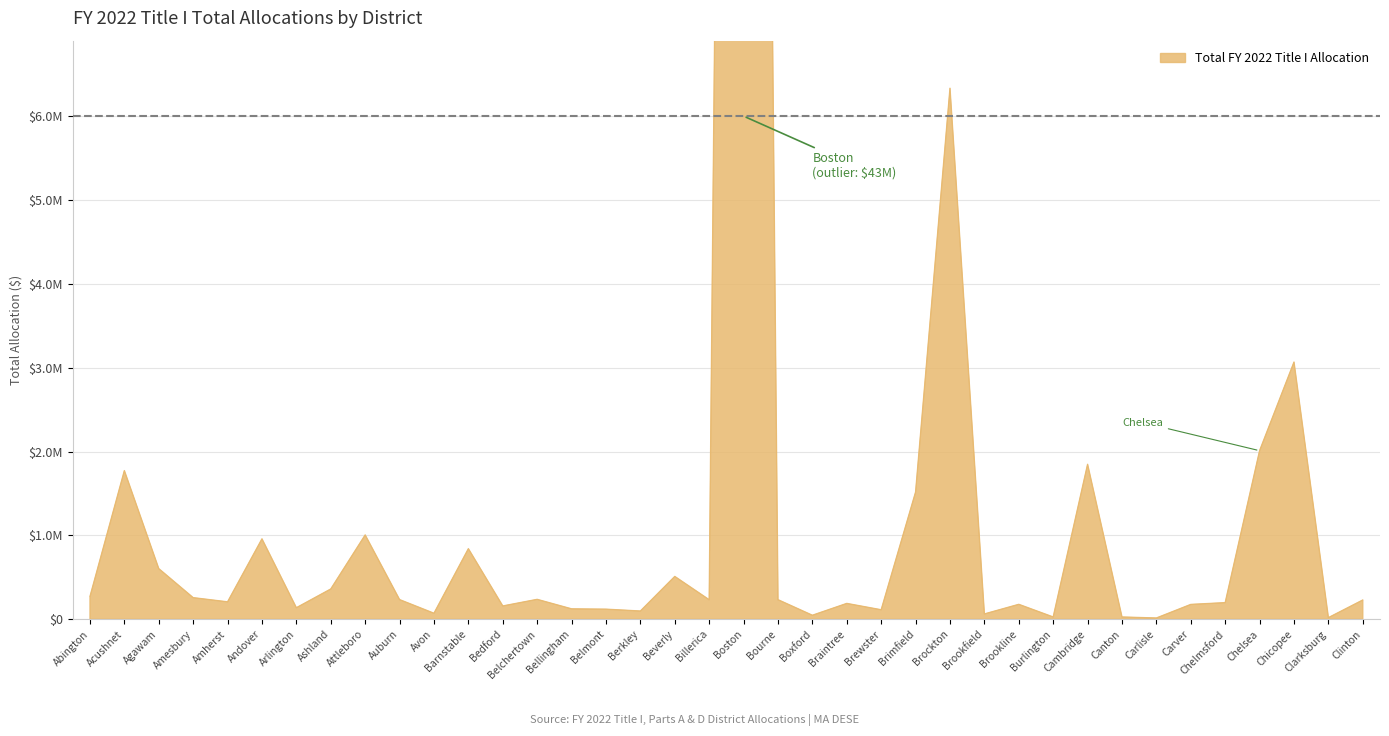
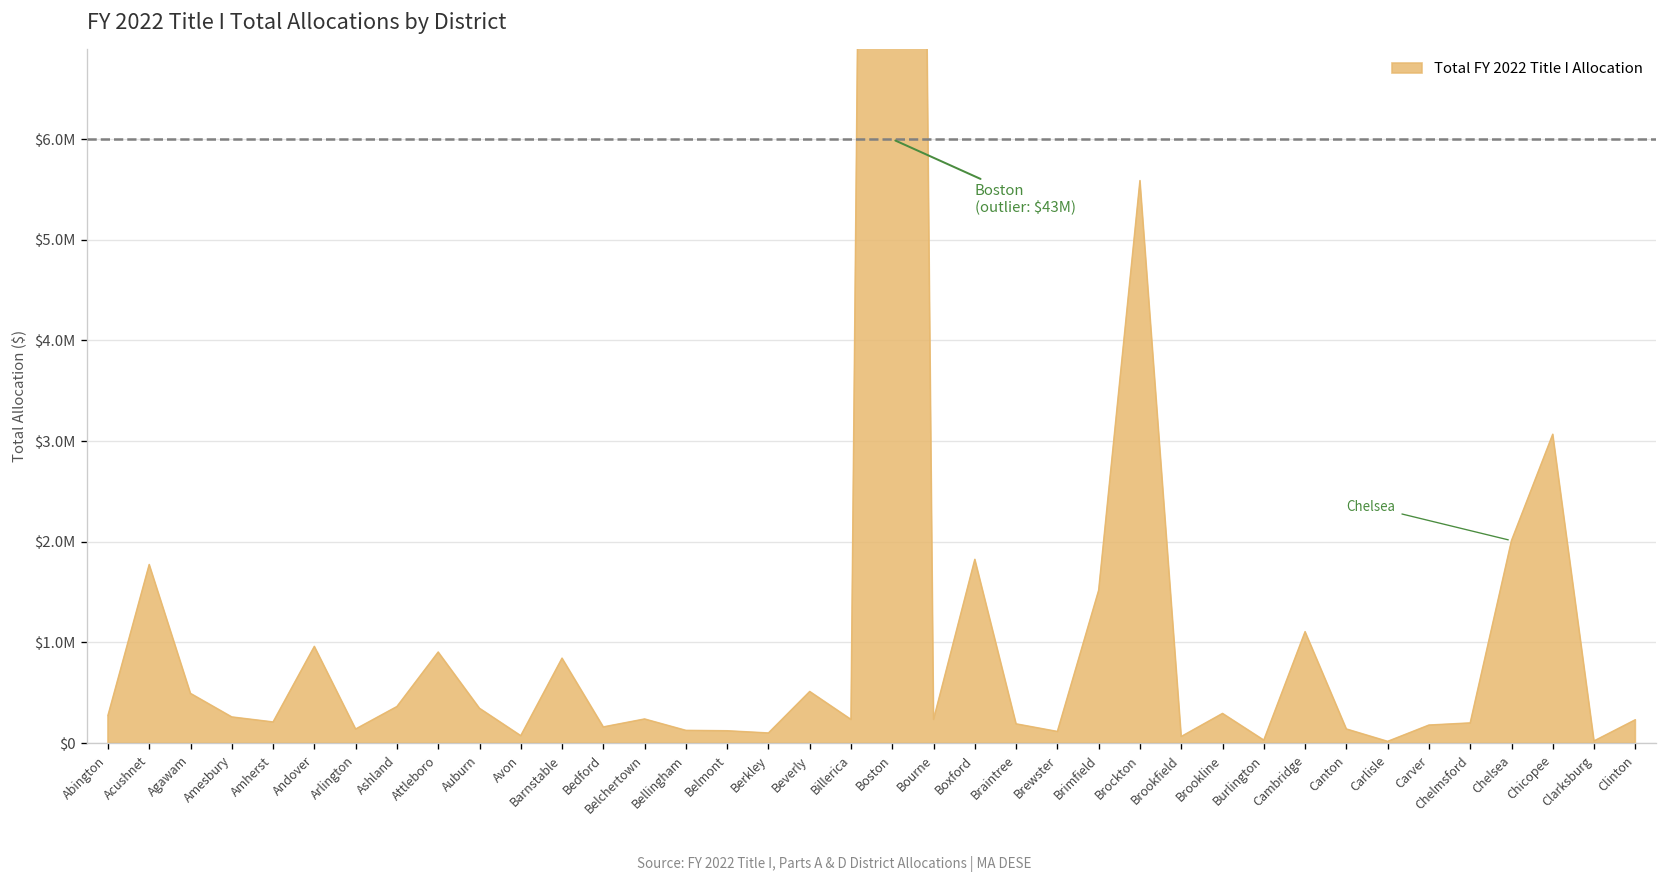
Agawam: $600000 -> $500000
Attleboro: $1000000 -> $900000
Auburn: $200000 -> $300000
Boxford: $0 -> $1800000
Brockton: $6300000 -> $5600000
Brookline: $200000 -> $300000
Cambridge: $1800000 -> $1100000
Canton: $0 -> $100000
